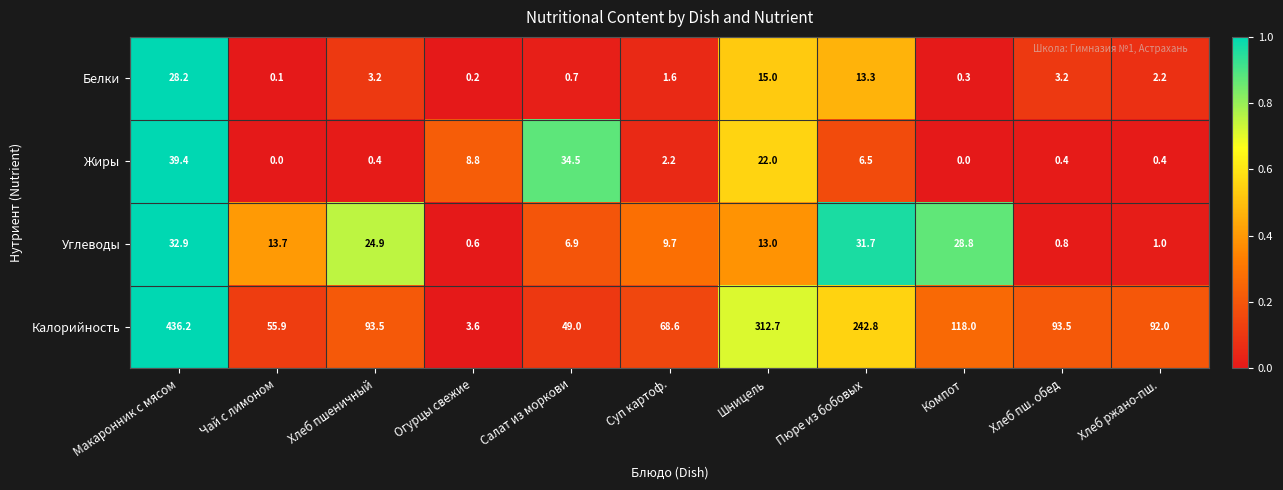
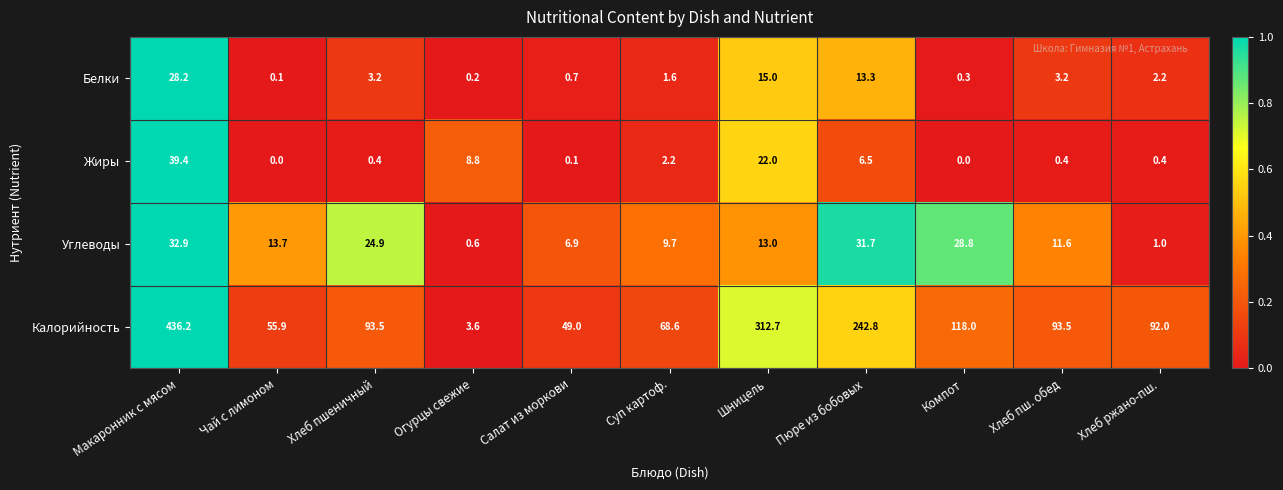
Жиры, Салат из моркови: 34.5 -> 0.1
Углеводы, Хлеб пш. обед: 0.8 -> 11.6
